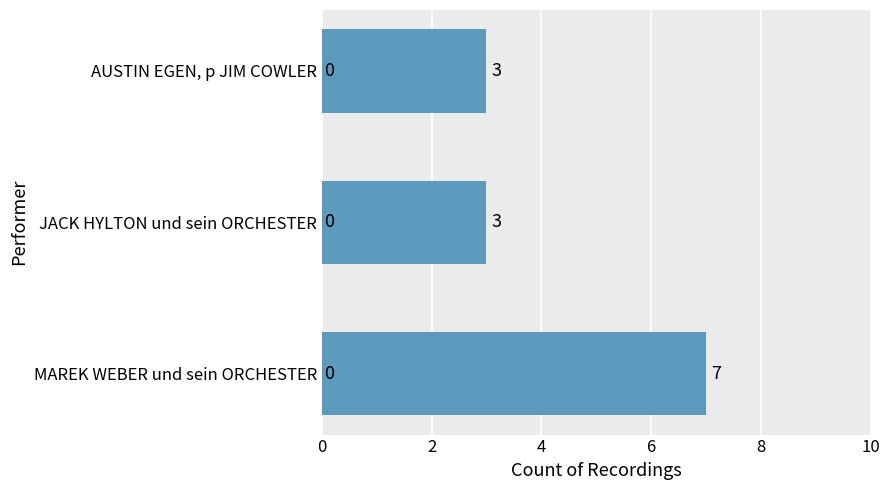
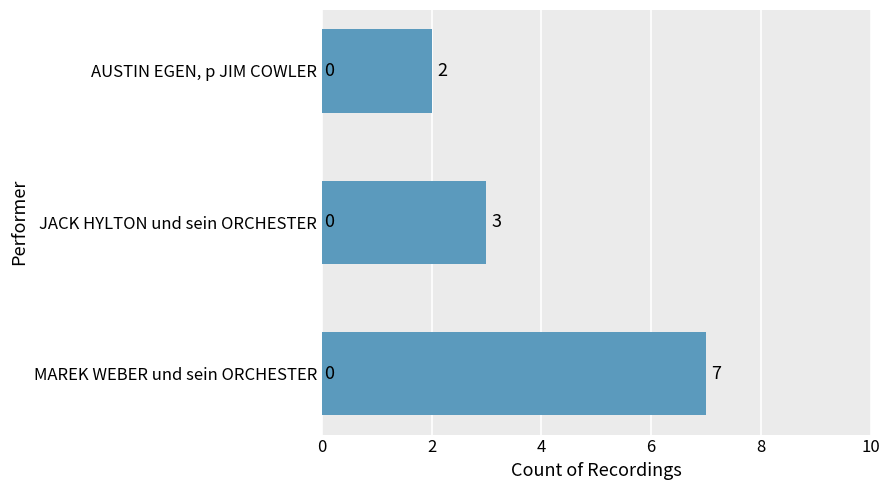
AUSTIN EGEN, p JIM COWLER: 3 -> 2
